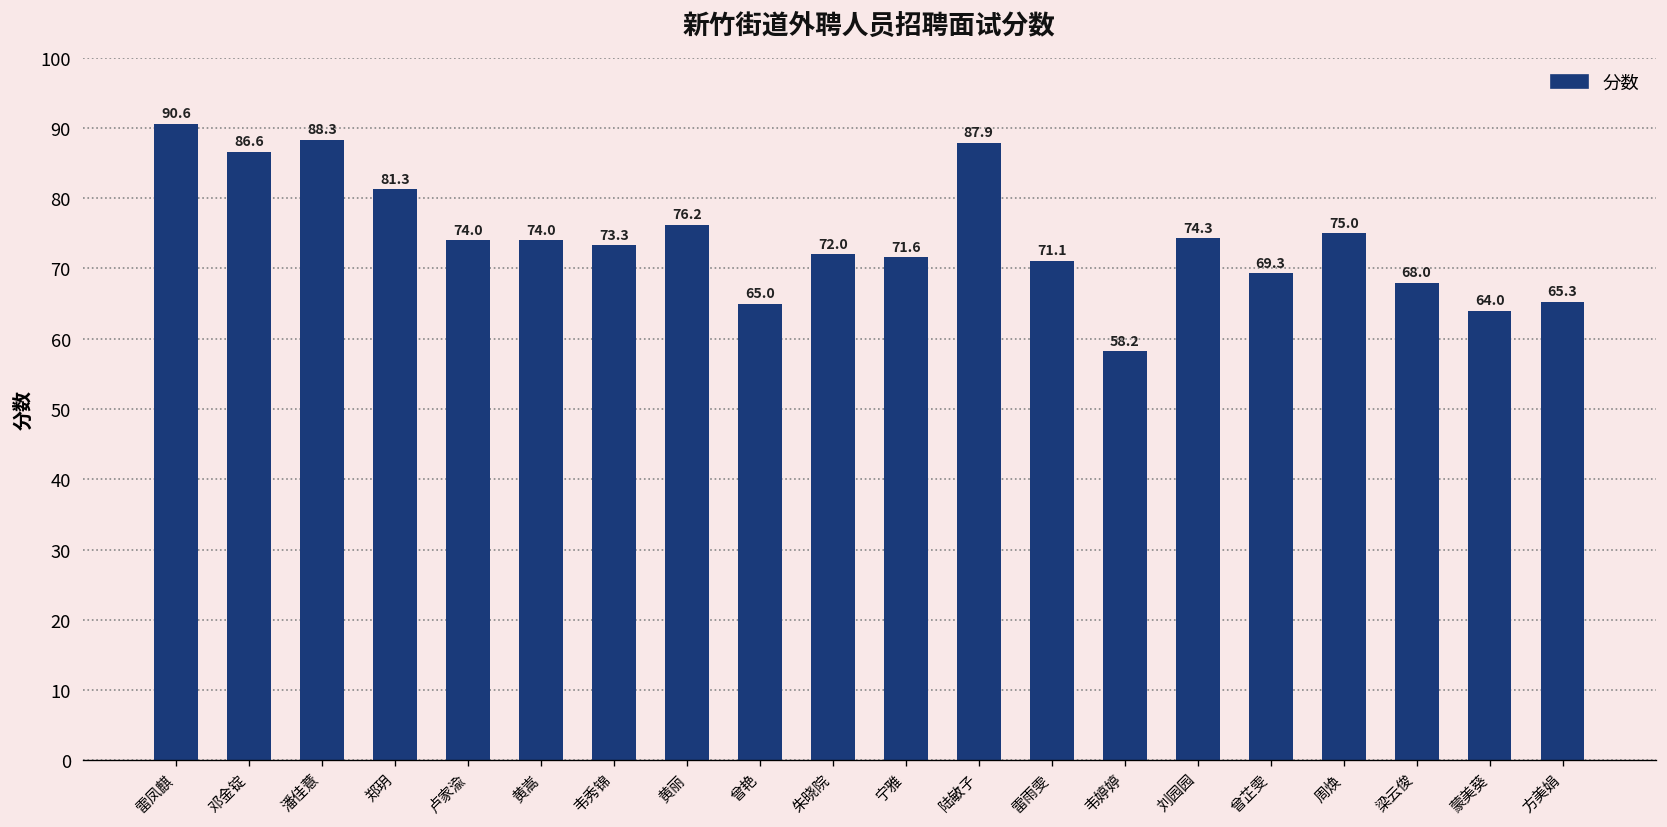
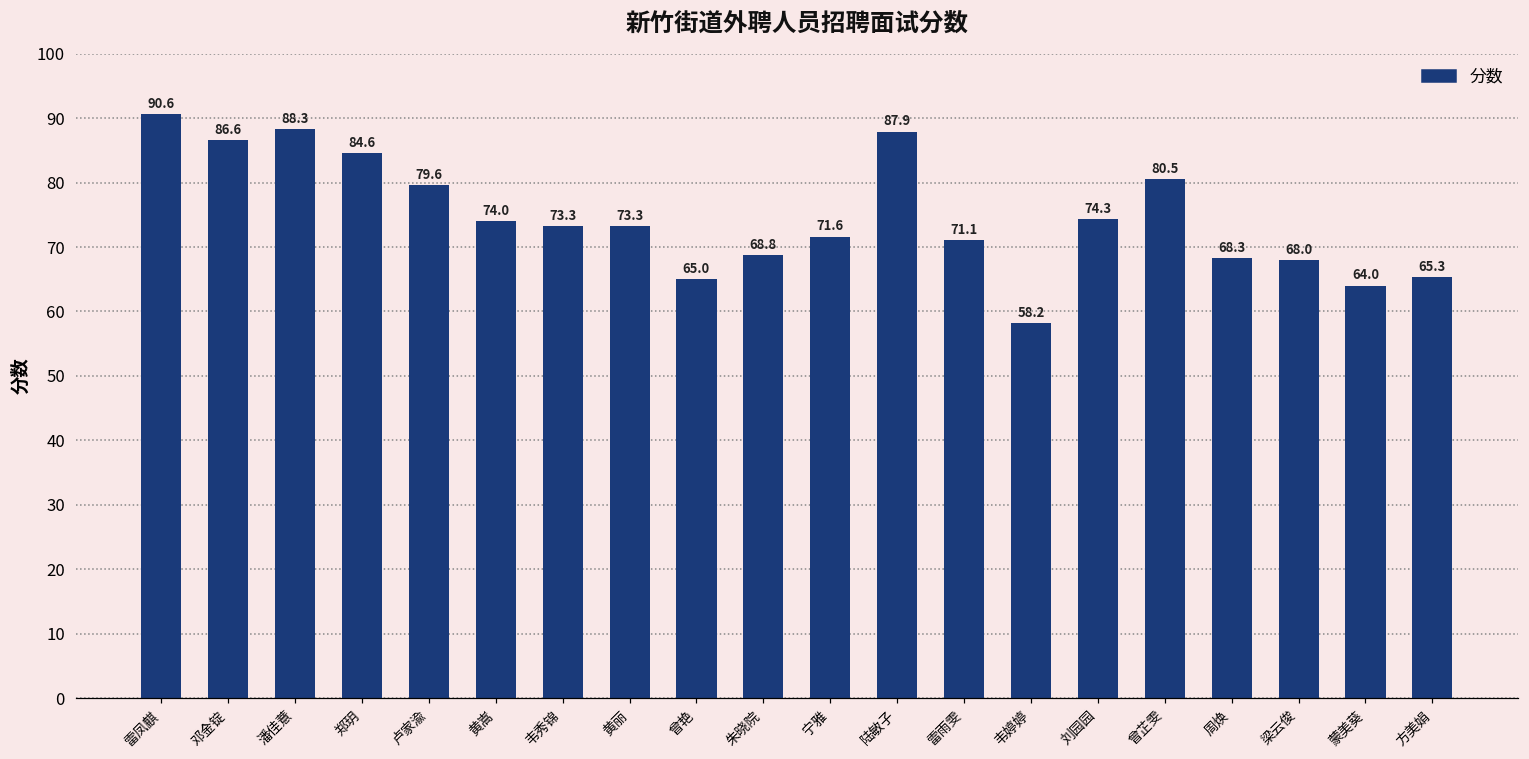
郑玥: 81.3 -> 84.6
卢家渝: 74.0 -> 79.6
黄丽: 76.2 -> 73.3
朱晓院: 72.0 -> 68.8
曾芷雯: 69.3 -> 80.5
周焕: 75.0 -> 68.3
